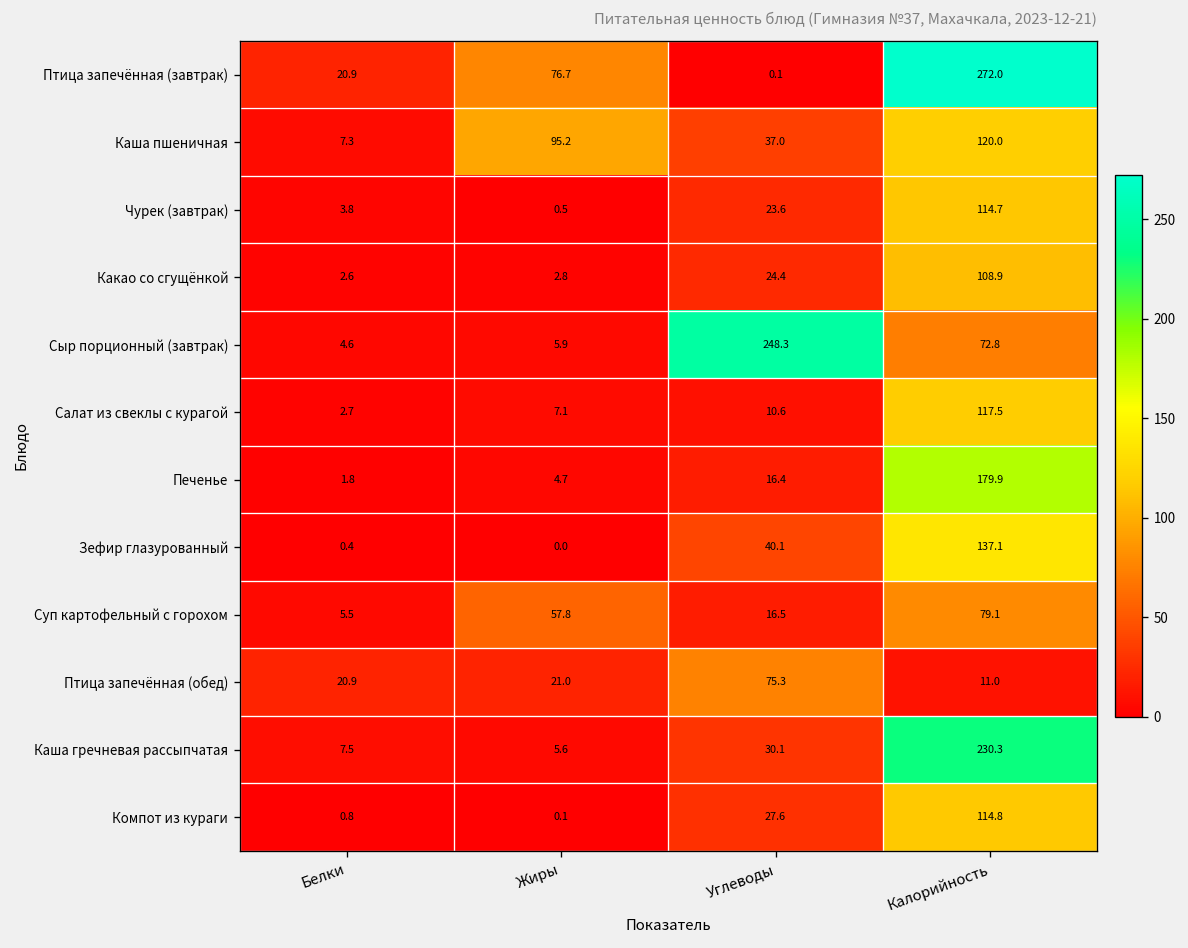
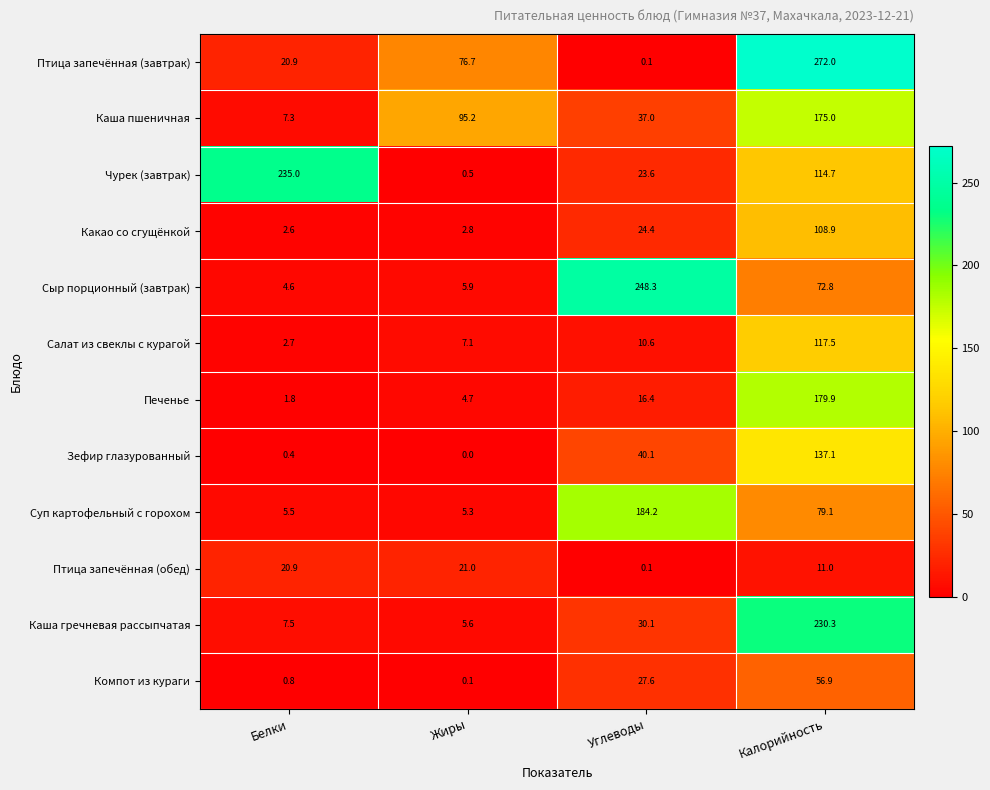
Каша пшеничная, Калорийность: 120.0 -> 175.0
Чурек (завтрак), Белки: 3.8 -> 235.0
Суп картофельный с горохом, Жиры: 57.8 -> 5.3
Суп картофельный с горохом, Углеводы: 16.5 -> 184.2
Птица запечённая (обед), Углеводы: 75.3 -> 0.1
Компот из кураги, Калорийность: 114.8 -> 56.9
